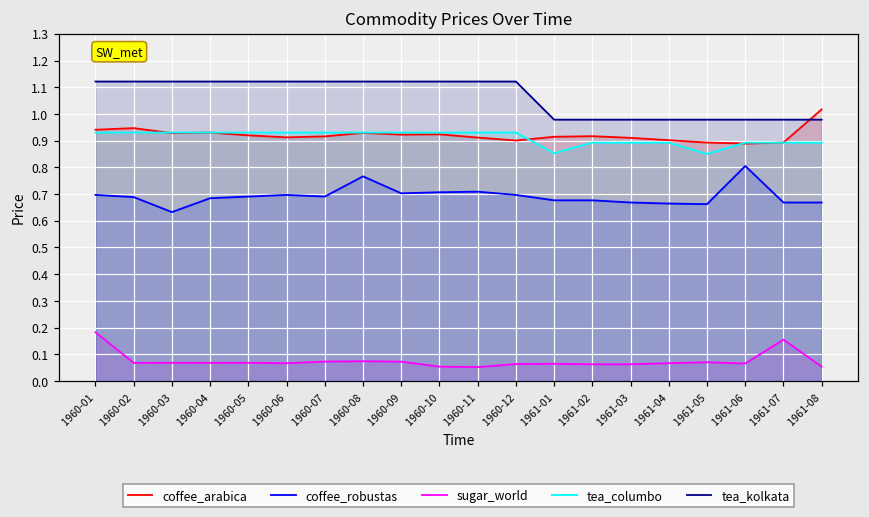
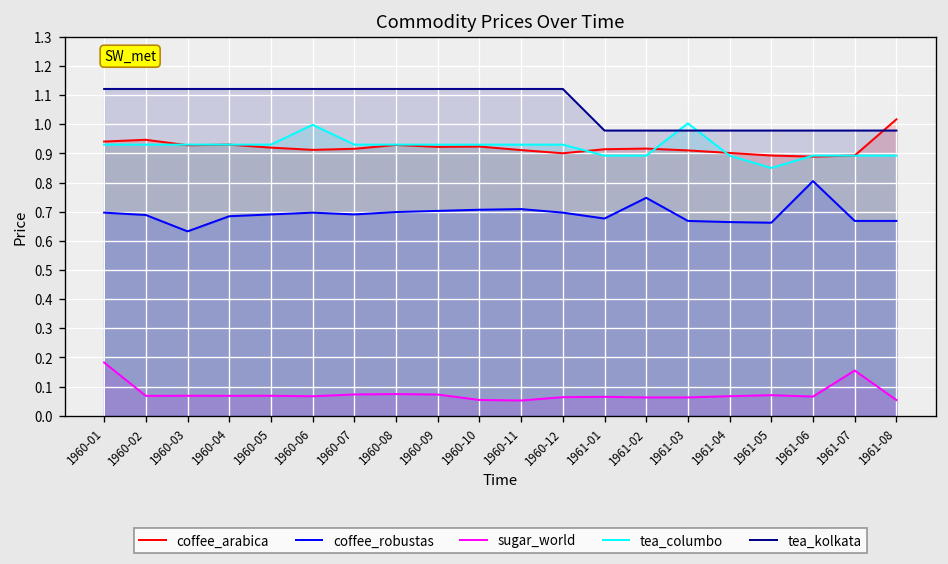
tea_columbo, 1960-06: 0.93 -> 1.00
coffee_robustas, 1960-08: 0.77 -> 0.70
tea_columbo, 1961-01: 0.85 -> 0.89
coffee_robustas, 1961-02: 0.68 -> 0.75
tea_columbo, 1961-03: 0.89 -> 1.00
